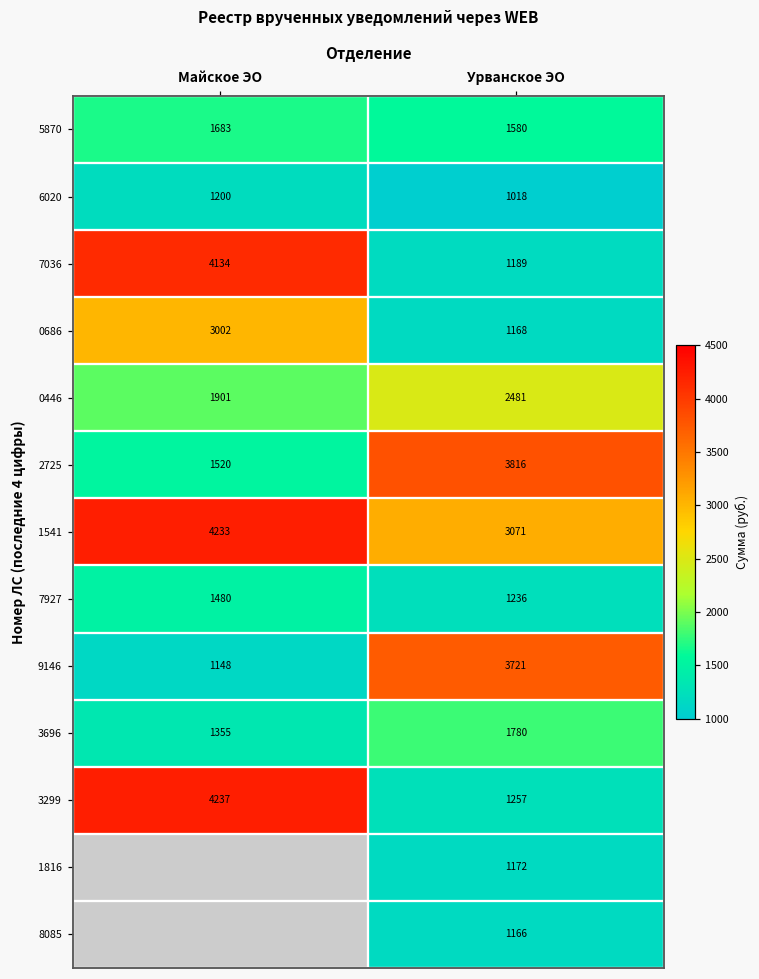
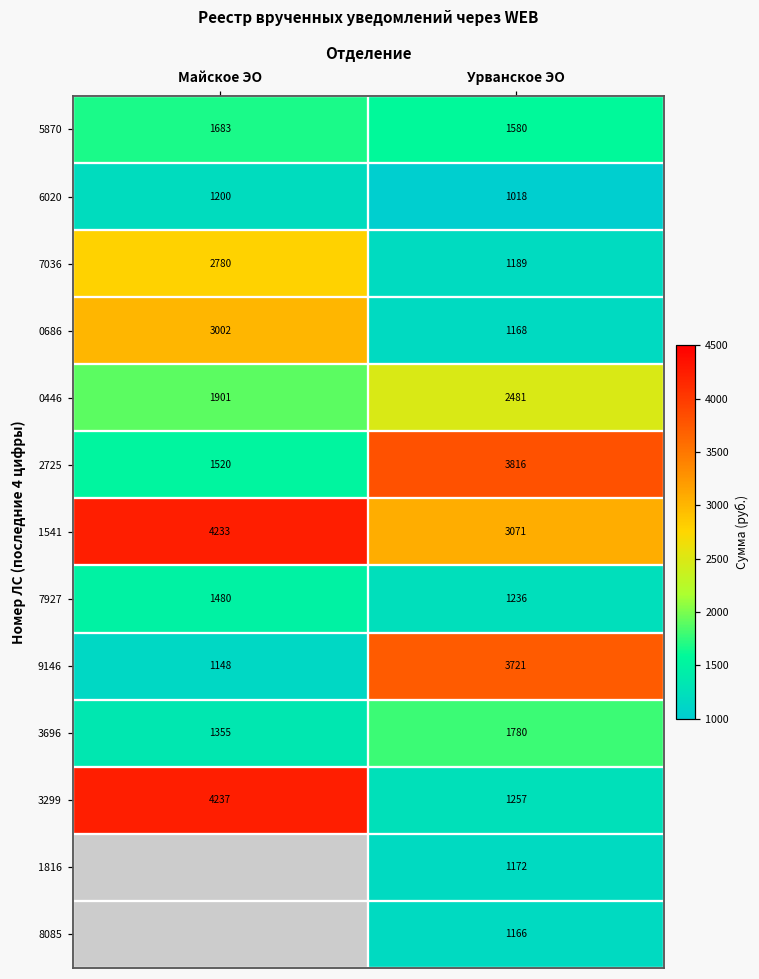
7036, Майское ЭО: 4134 -> 2780
